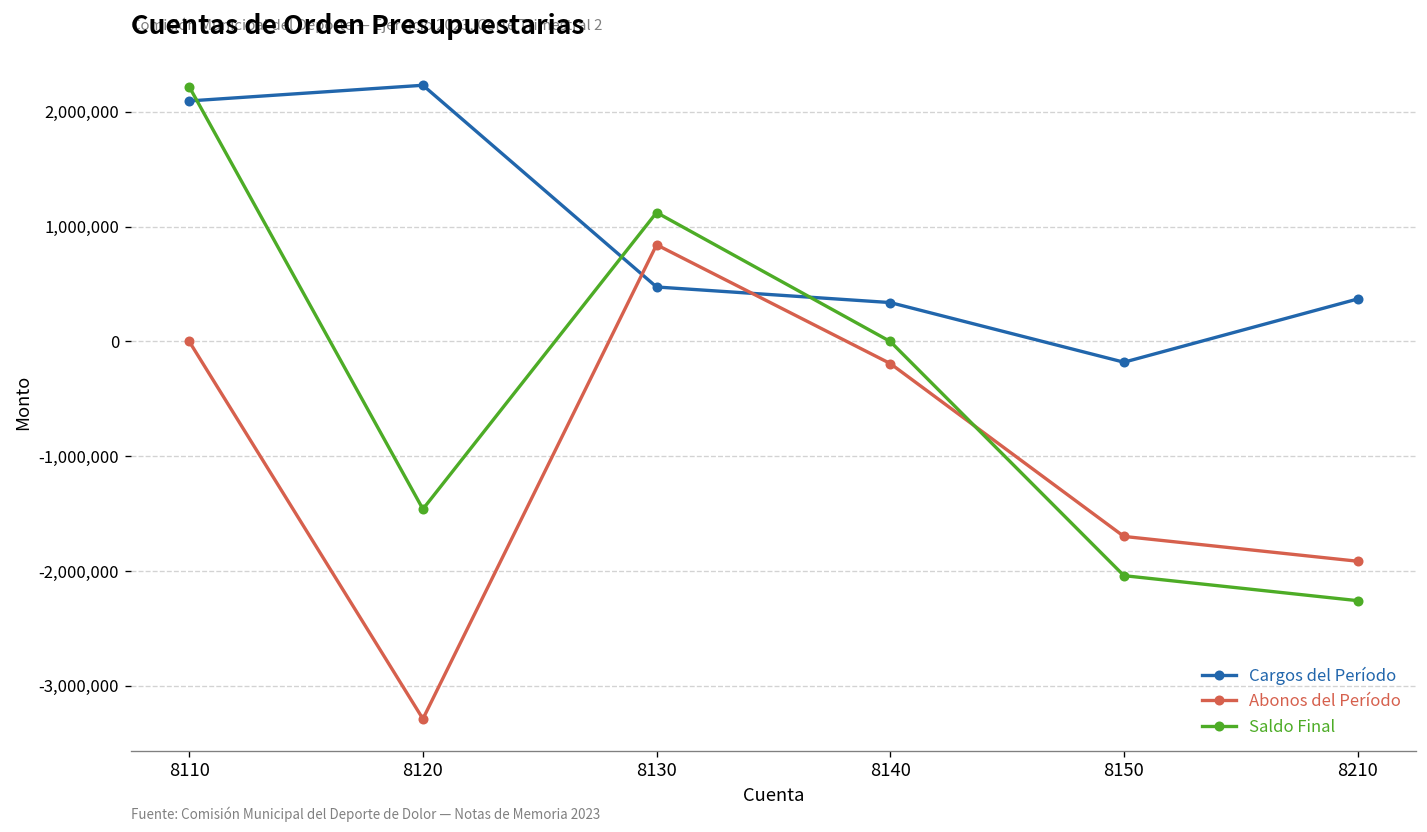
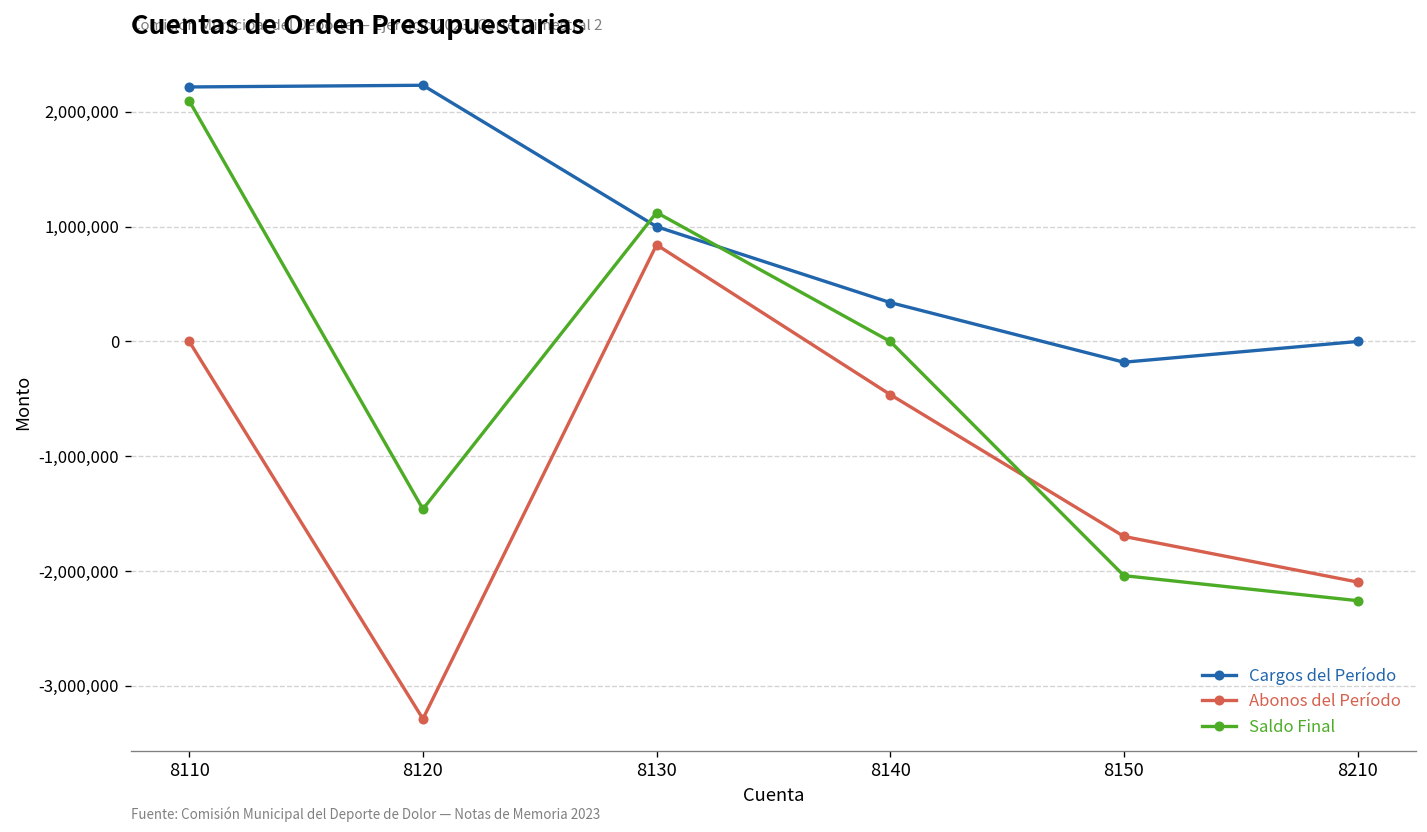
Cargos del Período, 8110: 2,100,000 -> 2,200,000
Saldo Final, 8110: 2,200,000 -> 2,100,000
Cargos del Período, 8130: 500,000 -> 1,000,000
Abonos del Período, 8140: -200,000 -> -500,000
Cargos del Período, 8210: 400,000 -> 0
Abonos del Período, 8210: -1,900,000 -> -2,100,000
